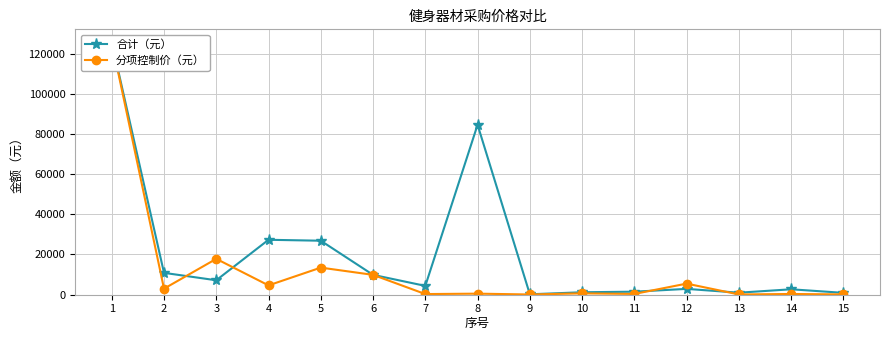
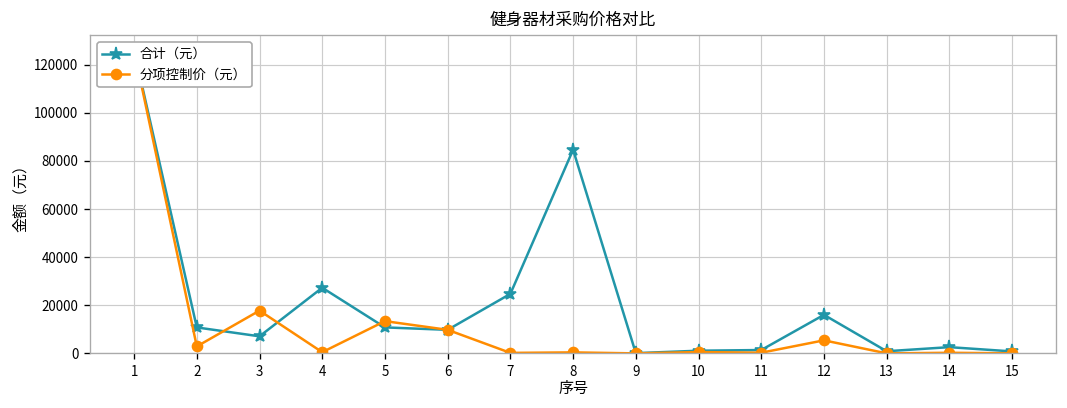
分项控制价（元）, 4: 5000 -> 1000
合计（元）, 5: 27000 -> 11000
合计（元）, 7: 4000 -> 25000
合计（元）, 12: 3000 -> 16000
